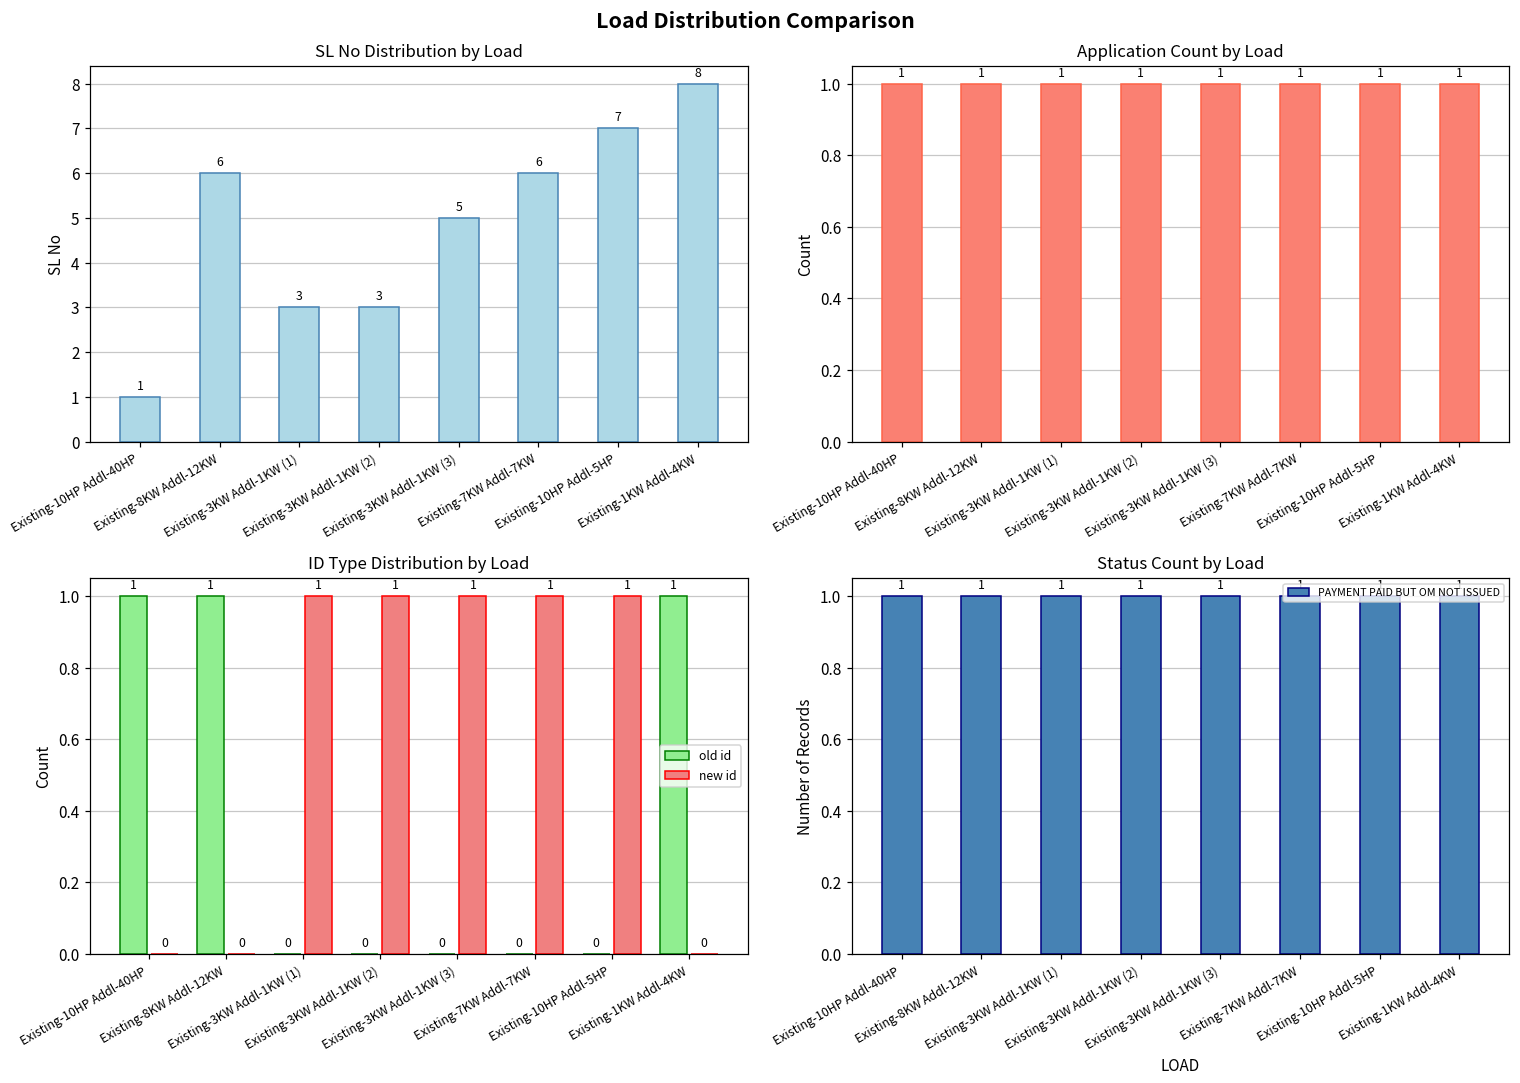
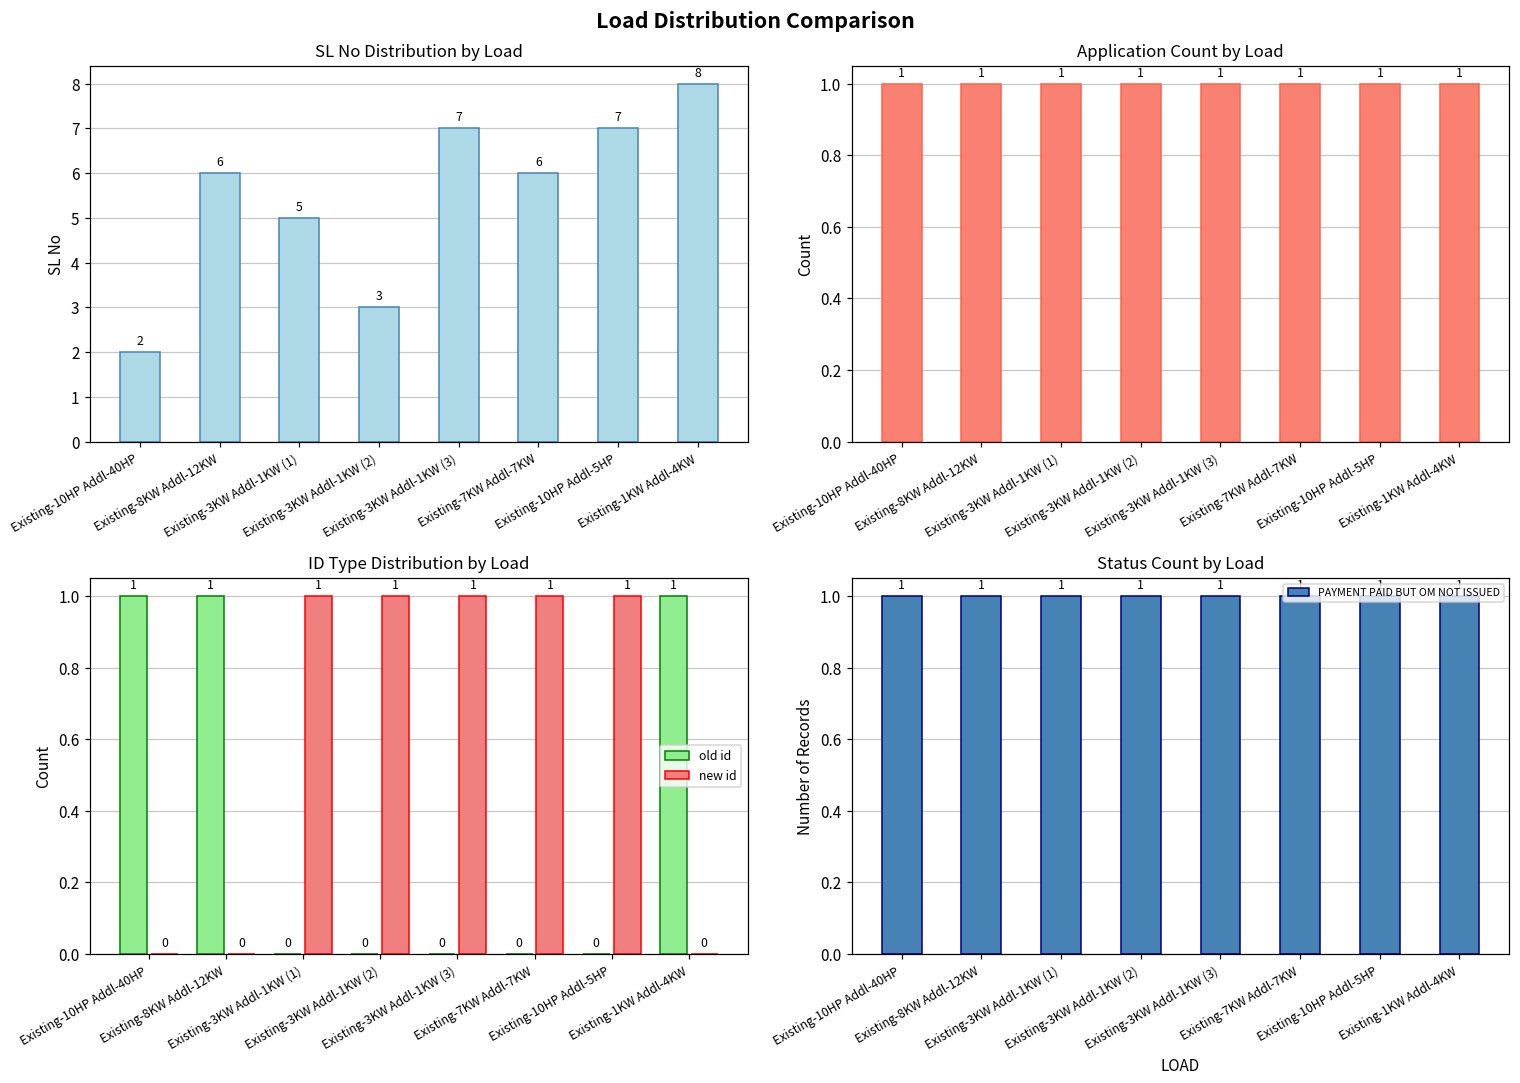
SL No Distribution by Load, Existing-10HP Addl-40HP: 1 -> 2
SL No Distribution by Load, Existing-3KW Addl-1KW (1): 3 -> 5
SL No Distribution by Load, Existing-3KW Addl-1KW (3): 5 -> 7
